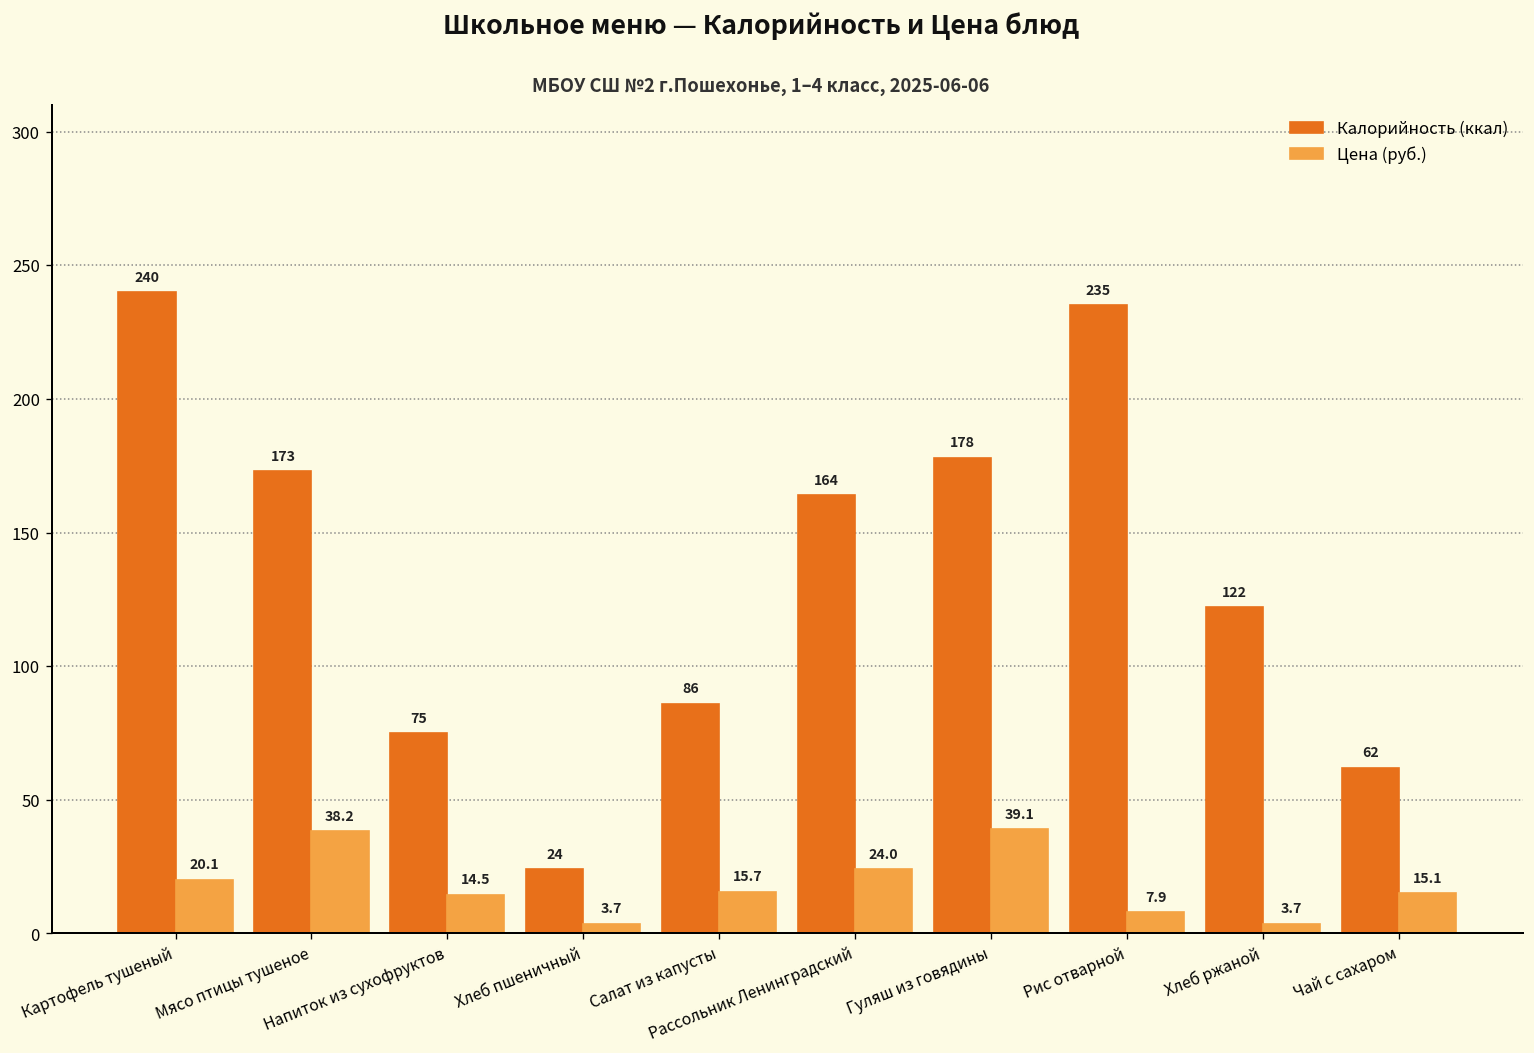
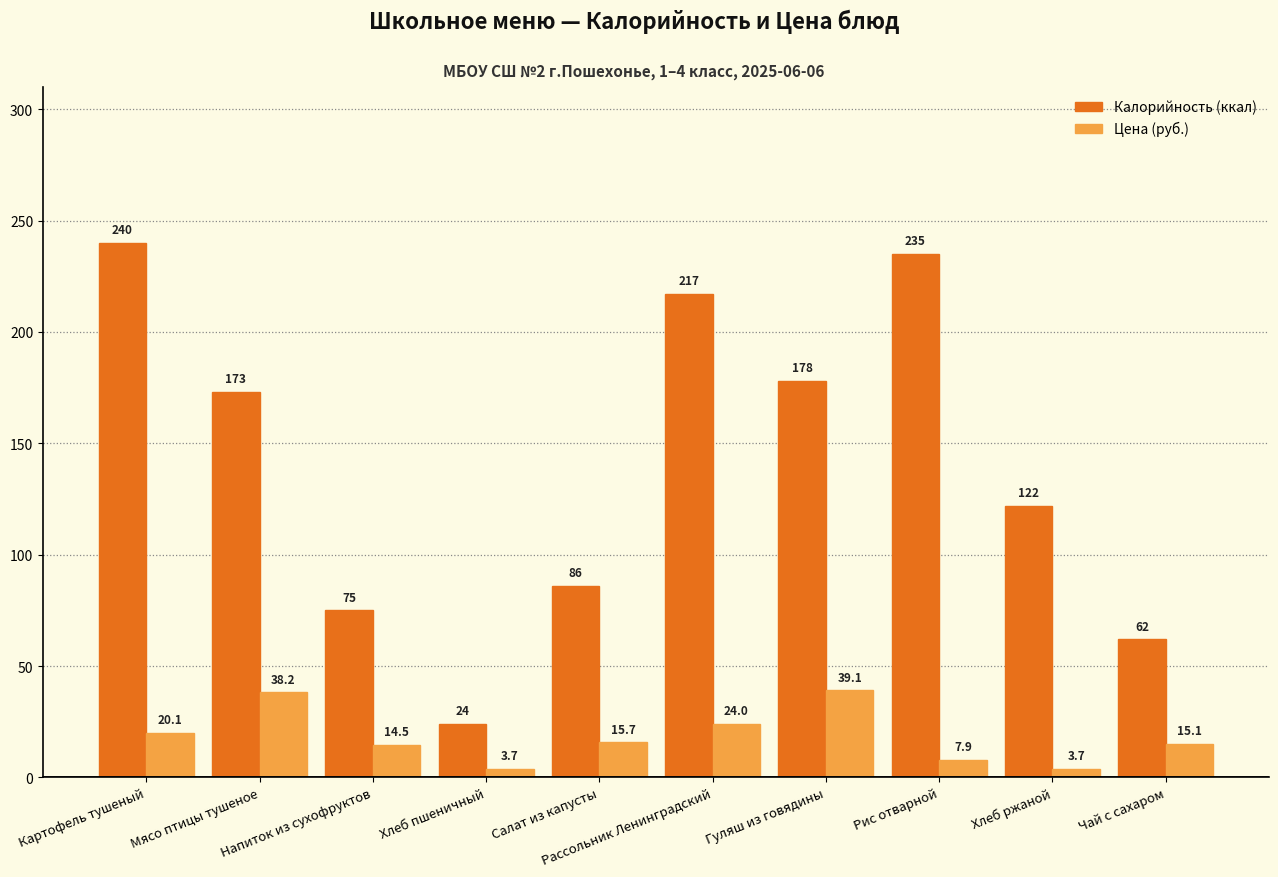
Калорийность (ккал), Рассольник Ленинградский: 164 -> 217
